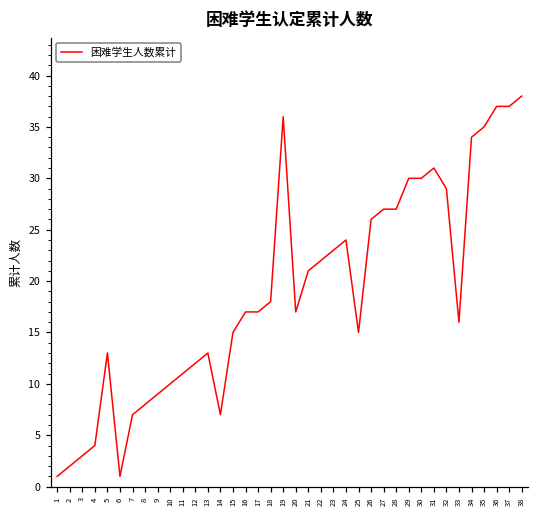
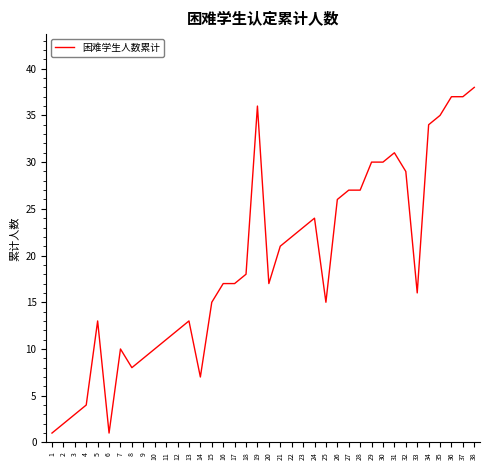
7: 7 -> 10
